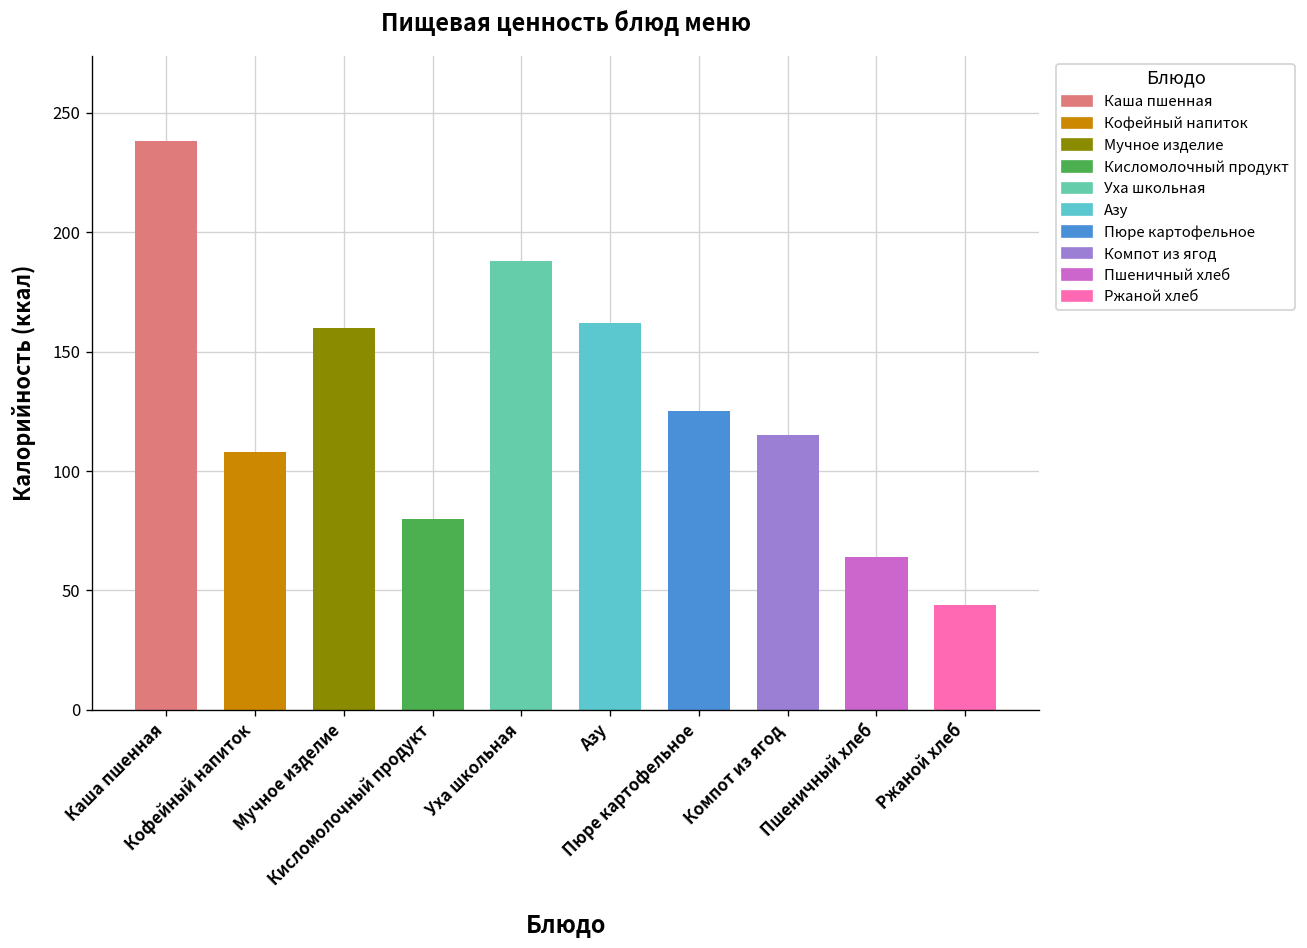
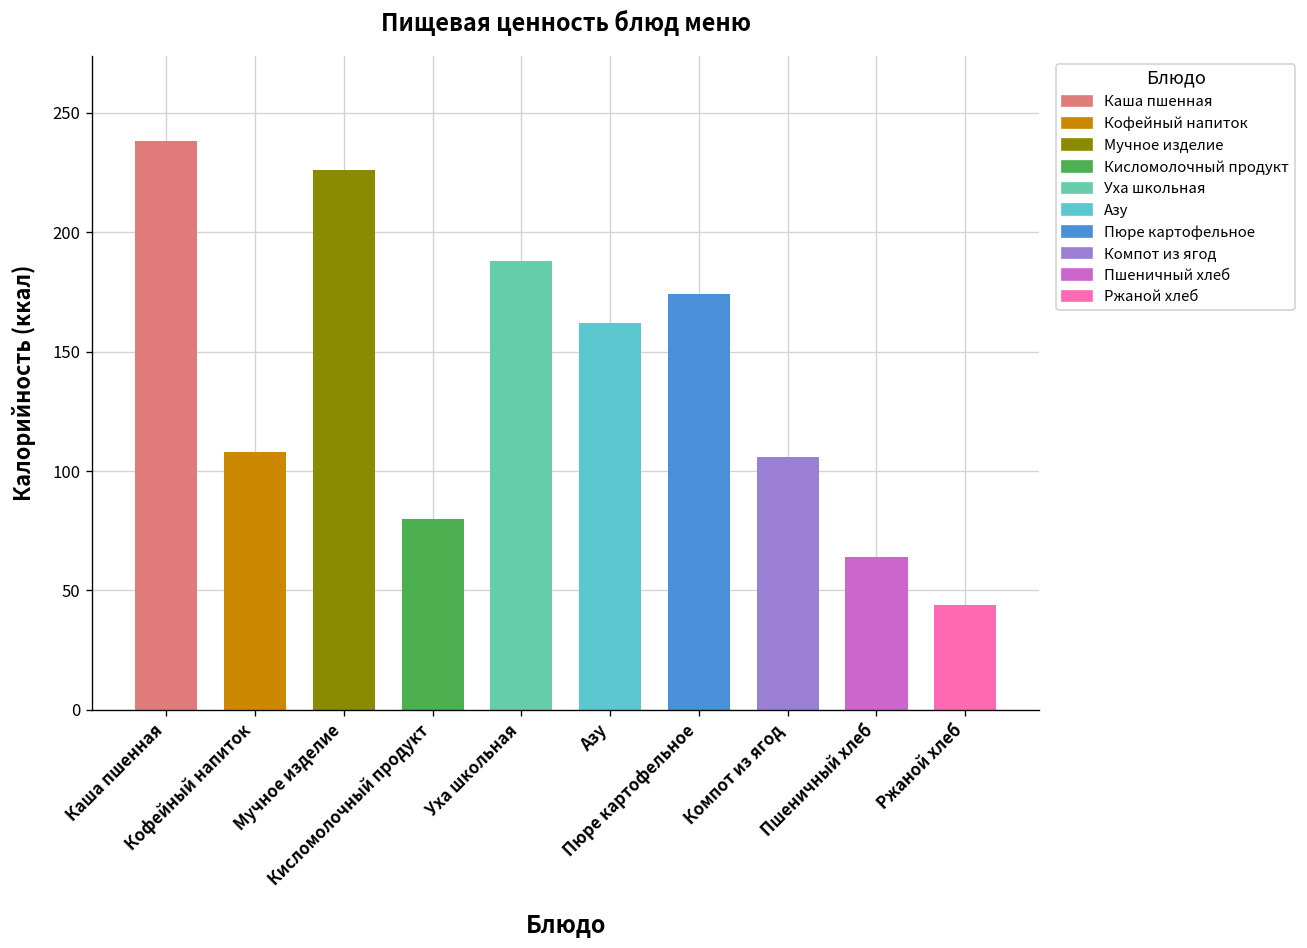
Мучное изделие: 160 -> 226
Пюре картофельное: 125 -> 174
Компот из ягод: 115 -> 106
